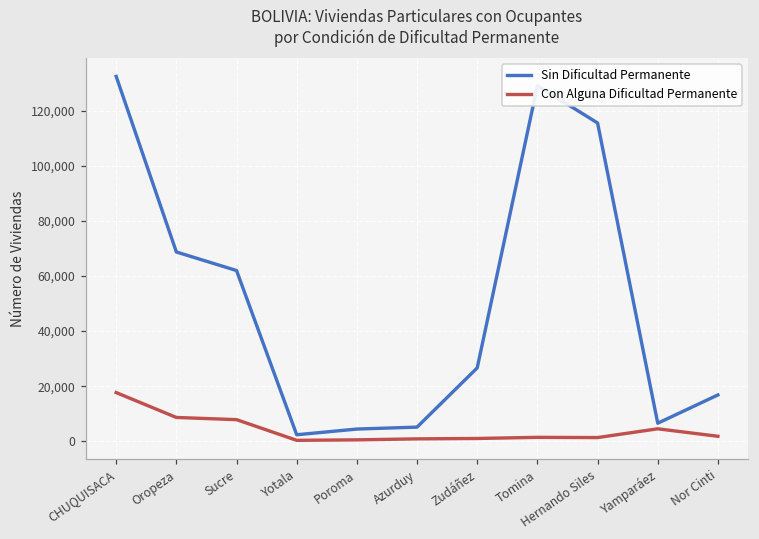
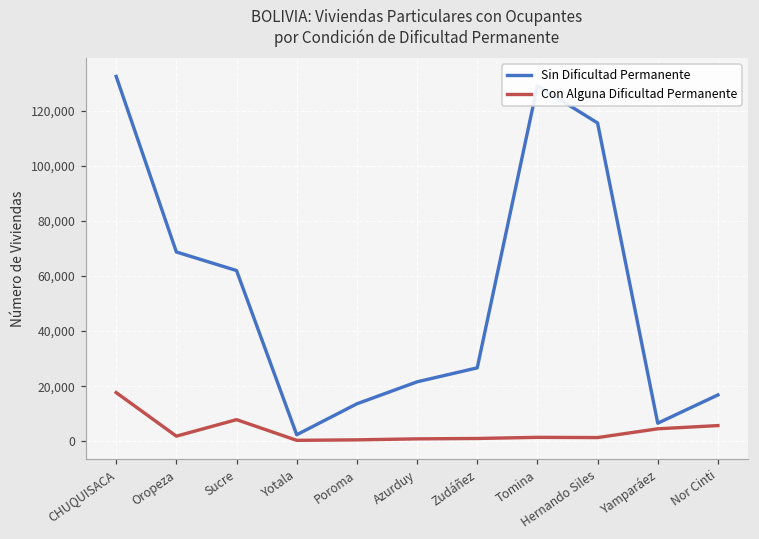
Con Alguna Dificultad Permanente, Oropeza: 9,000 -> 2,000
Sin Dificultad Permanente, Poroma: 4,000 -> 14,000
Sin Dificultad Permanente, Azurduy: 5,000 -> 22,000
Con Alguna Dificultad Permanente, Nor Cinti: 2,000 -> 6,000
